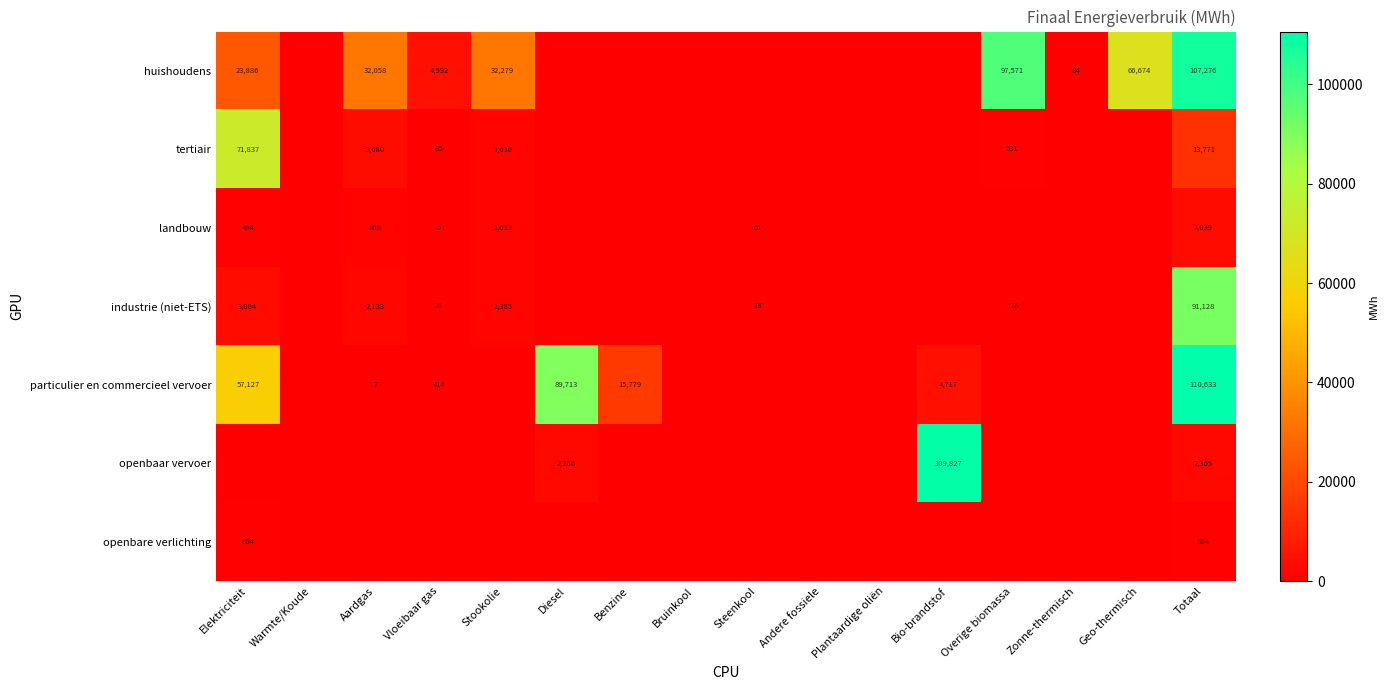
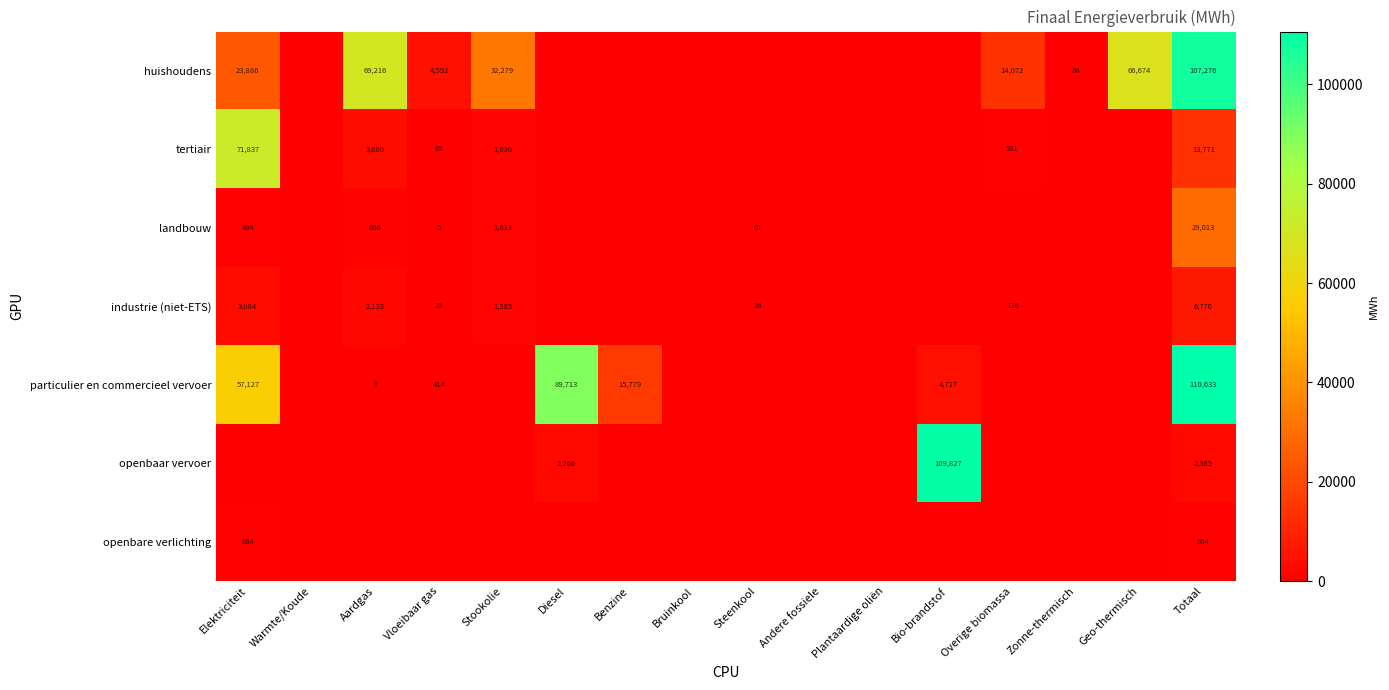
huishoudens, Aardgas: 32,058 -> 69,216
huishoudens, Overige biomassa: 97,571 -> 14,072
landbouw, Totaal: 3,039 -> 29,013
industrie (niet-ETS), Totaal: 91,128 -> 6,770
